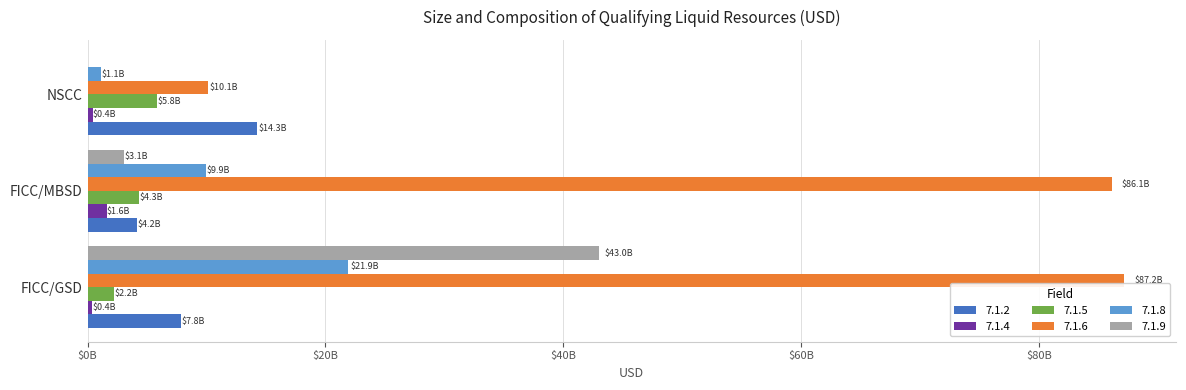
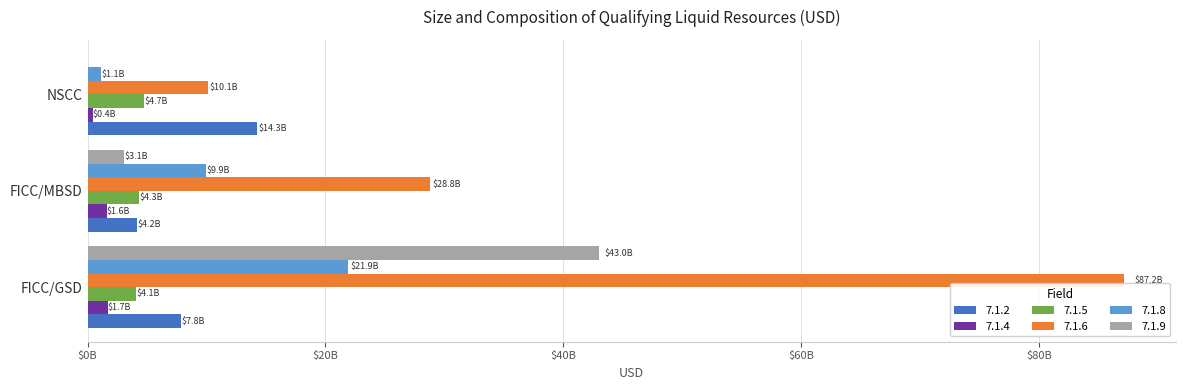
7.1.5, NSCC: $5.8B -> $4.7B
7.1.6, FICC/MBSD: $86.1B -> $28.8B
7.1.5, FICC/GSD: $2.2B -> $4.1B
7.1.4, FICC/GSD: $0.4B -> $1.7B
